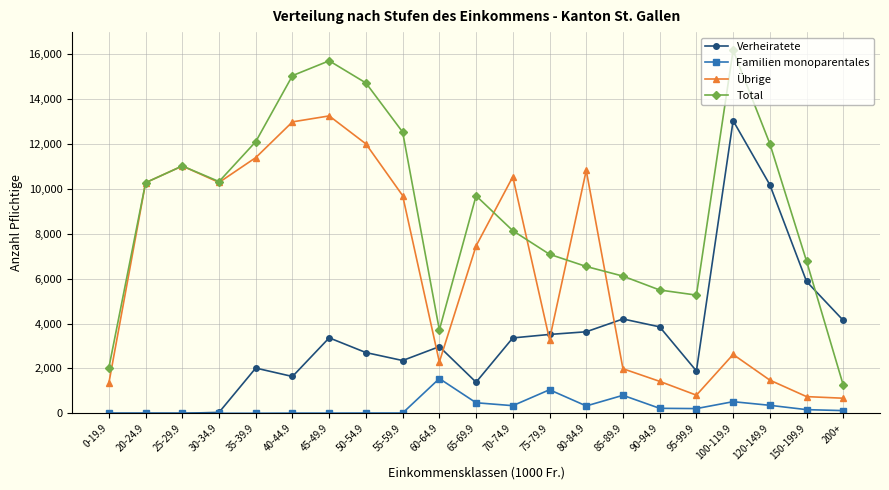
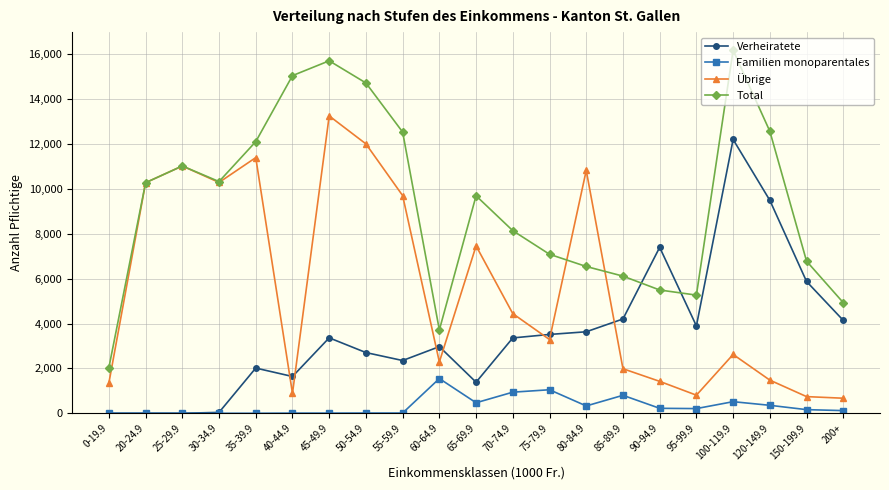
Übrige, 40-44.9: 13,000 -> 900
Familien monoparentales, 70-74.9: 300 -> 900
Übrige, 70-74.9: 10,500 -> 4,400
Verheiratete, 90-94.9: 3,900 -> 7,400
Verheiratete, 95-99.9: 1,900 -> 3,900
Verheiratete, 100-119.9: 13,000 -> 12,200
Verheiratete, 120-149.9: 10,200 -> 9,500
Total, 120-149.9: 12,000 -> 12,600
Total, 200+: 1,300 -> 4,900
